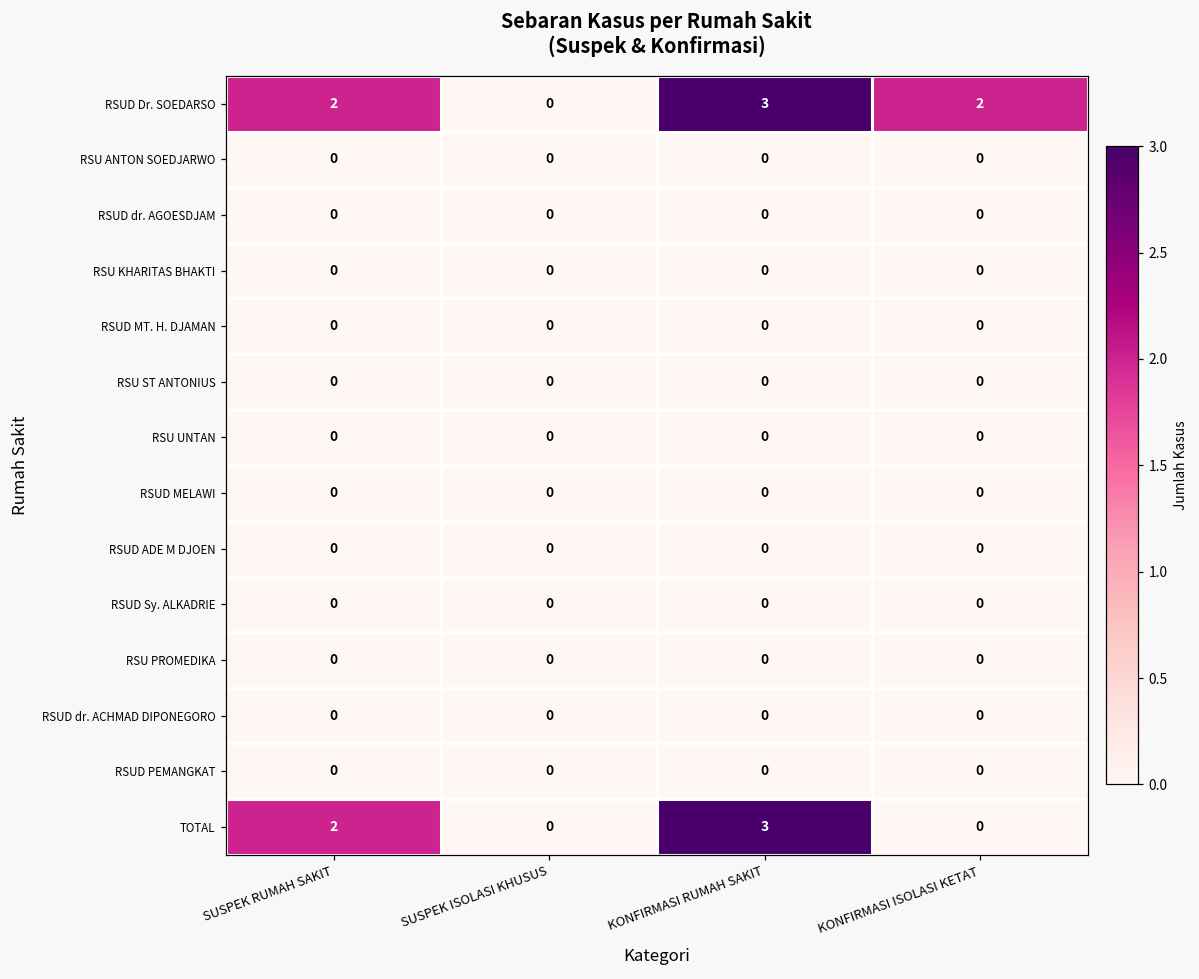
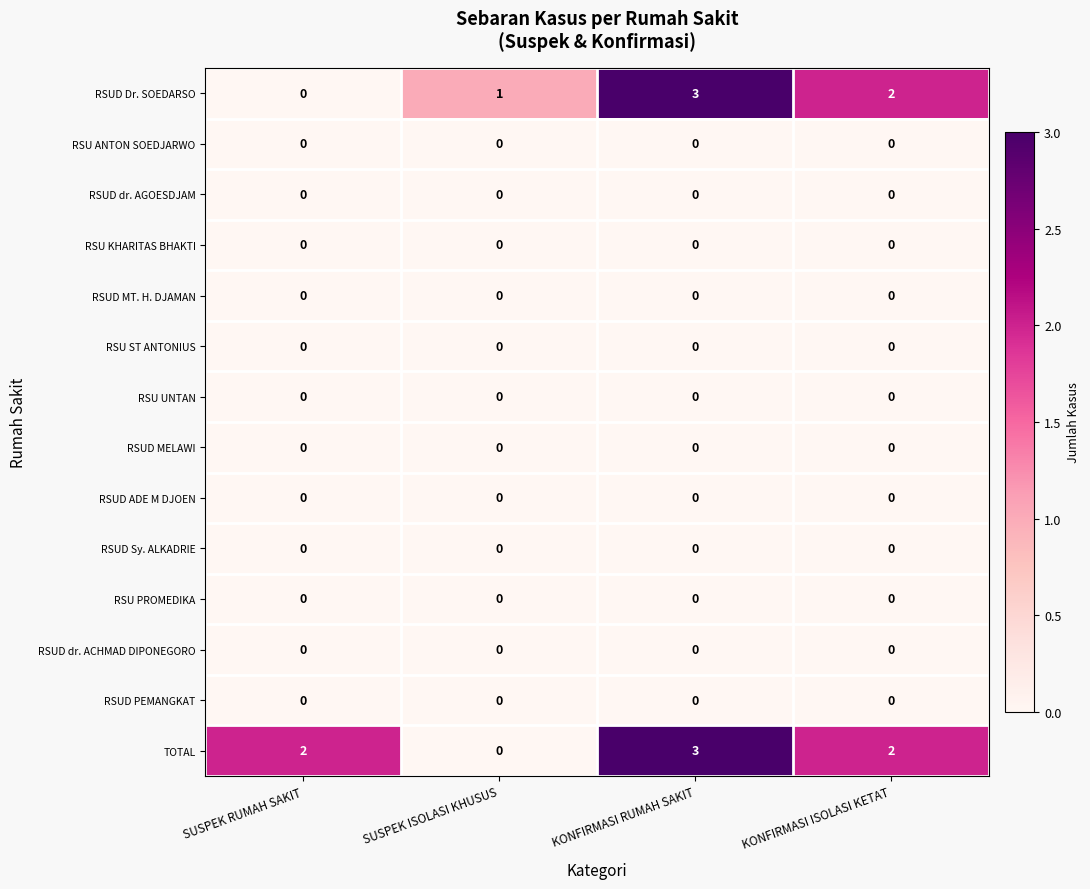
RSUD Dr. SOEDARSO, SUSPEK RUMAH SAKIT: 2 -> 0
RSUD Dr. SOEDARSO, SUSPEK ISOLASI KHUSUS: 0 -> 1
TOTAL, KONFIRMASI ISOLASI KETAT: 0 -> 2
